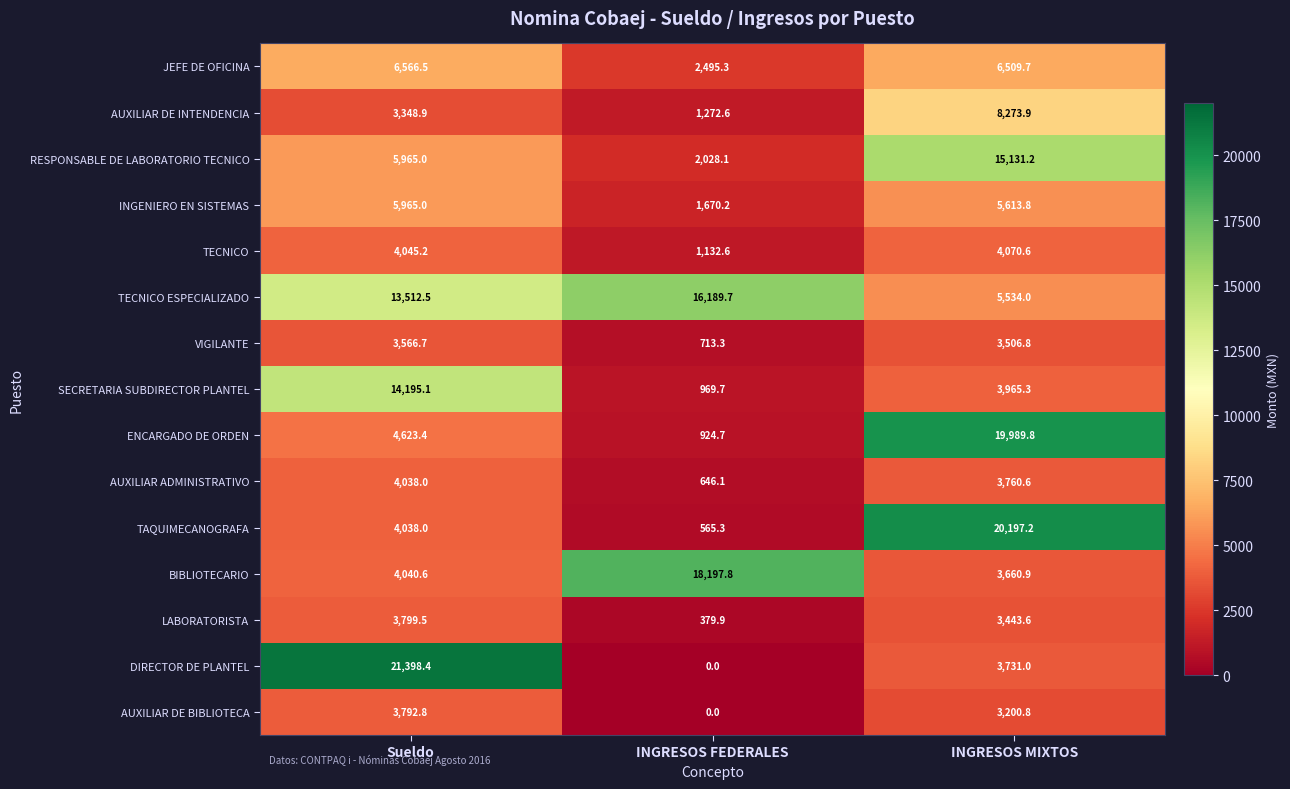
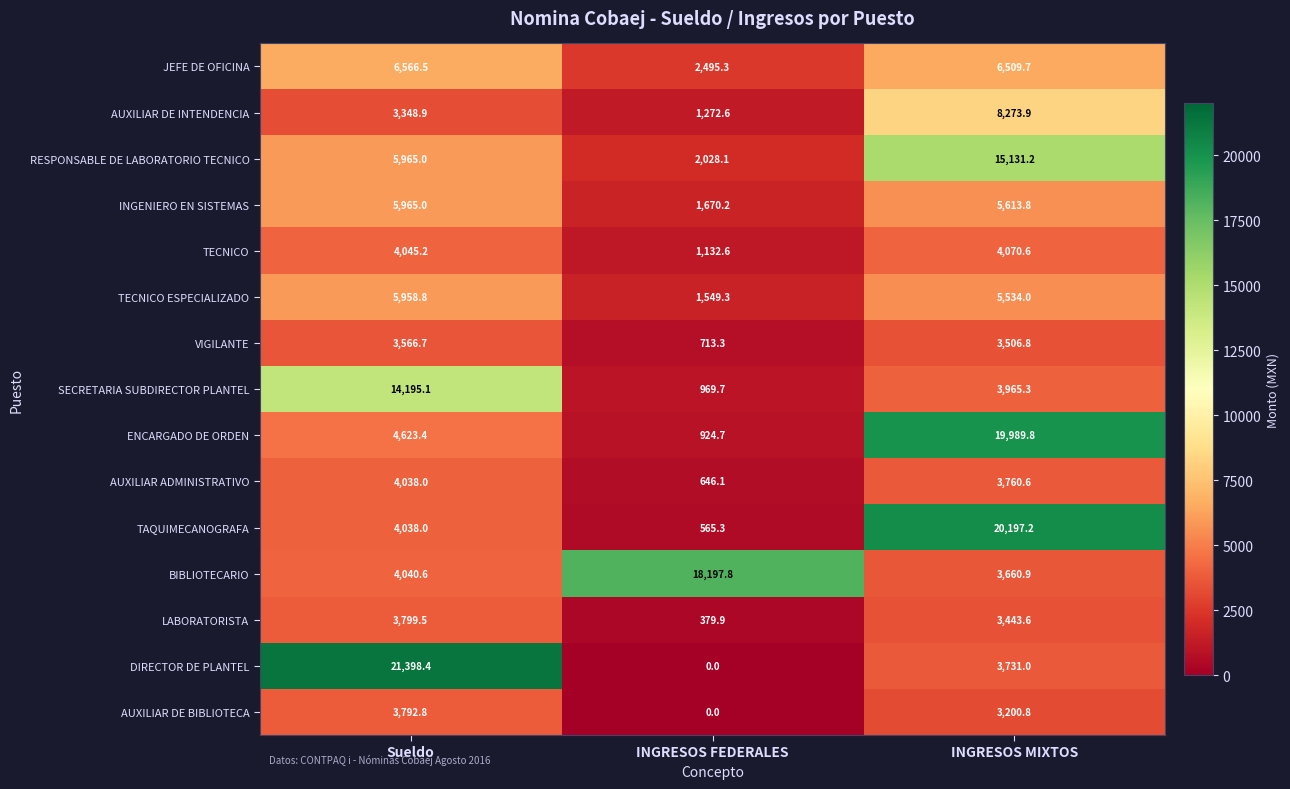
TECNICO ESPECIALIZADO, Sueldo: 13,512.5 -> 5,958.8
TECNICO ESPECIALIZADO, INGRESOS FEDERALES: 16,189.7 -> 1,549.3
